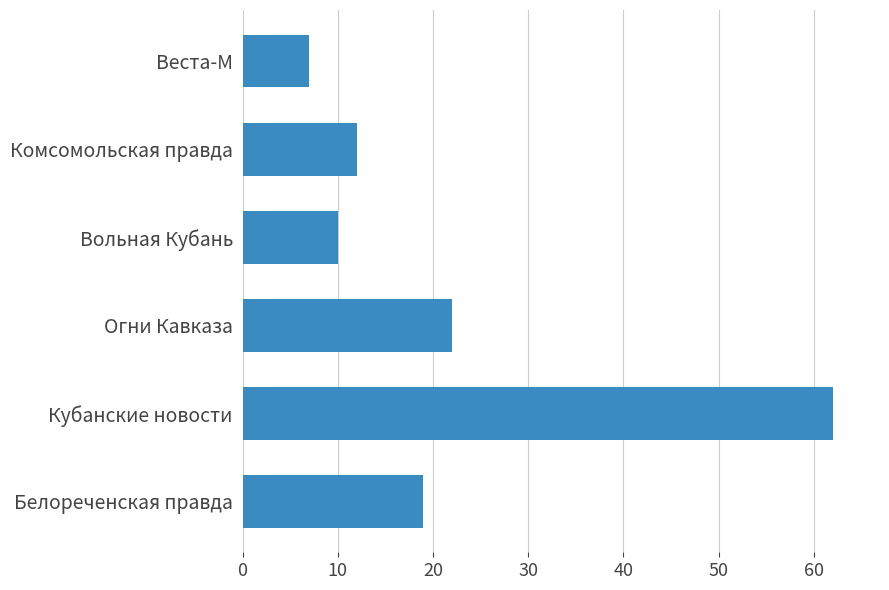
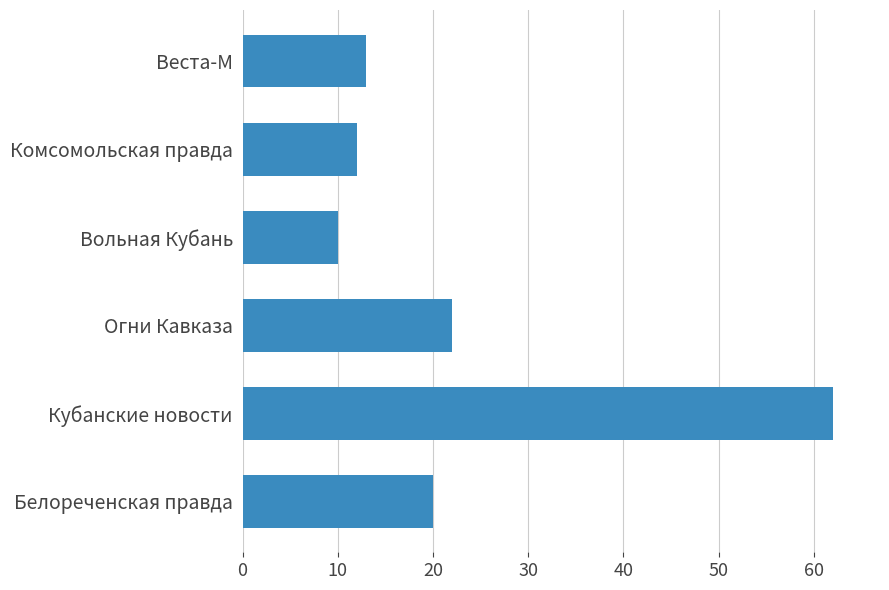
Веста-М: 7 -> 13
Белореченская правда: 19 -> 20
